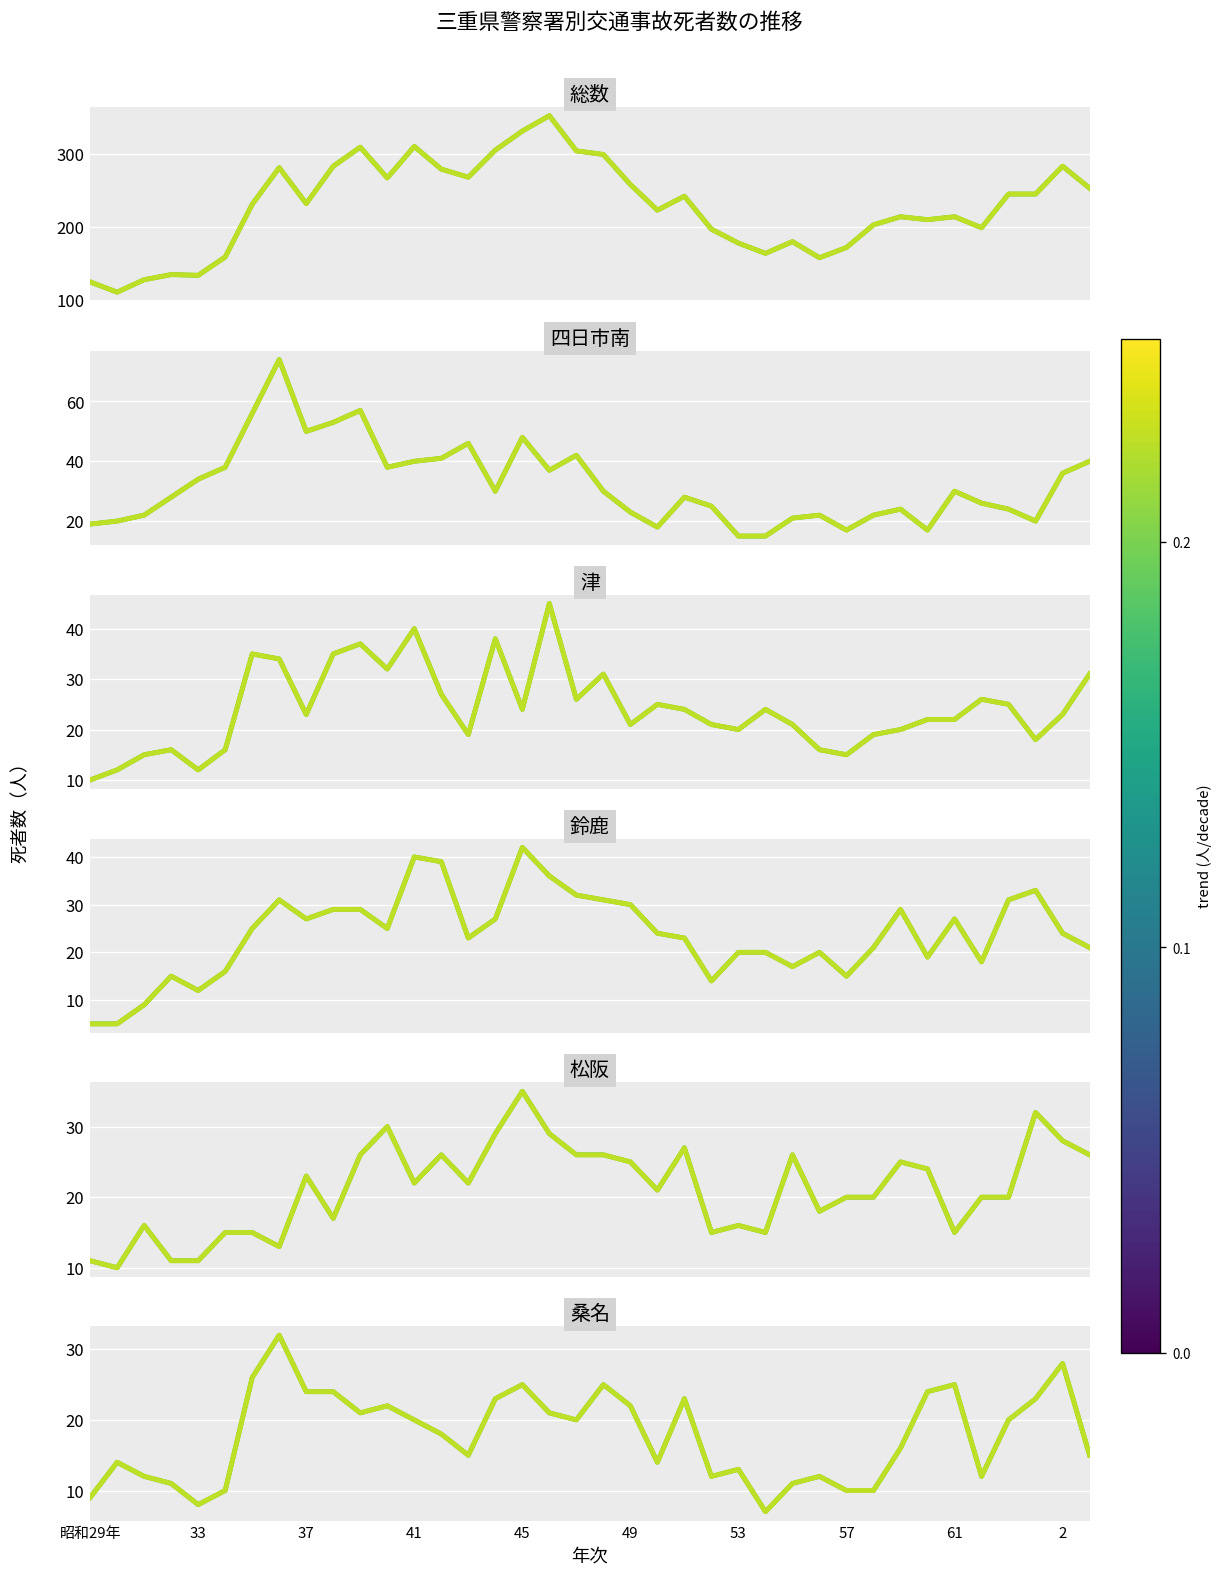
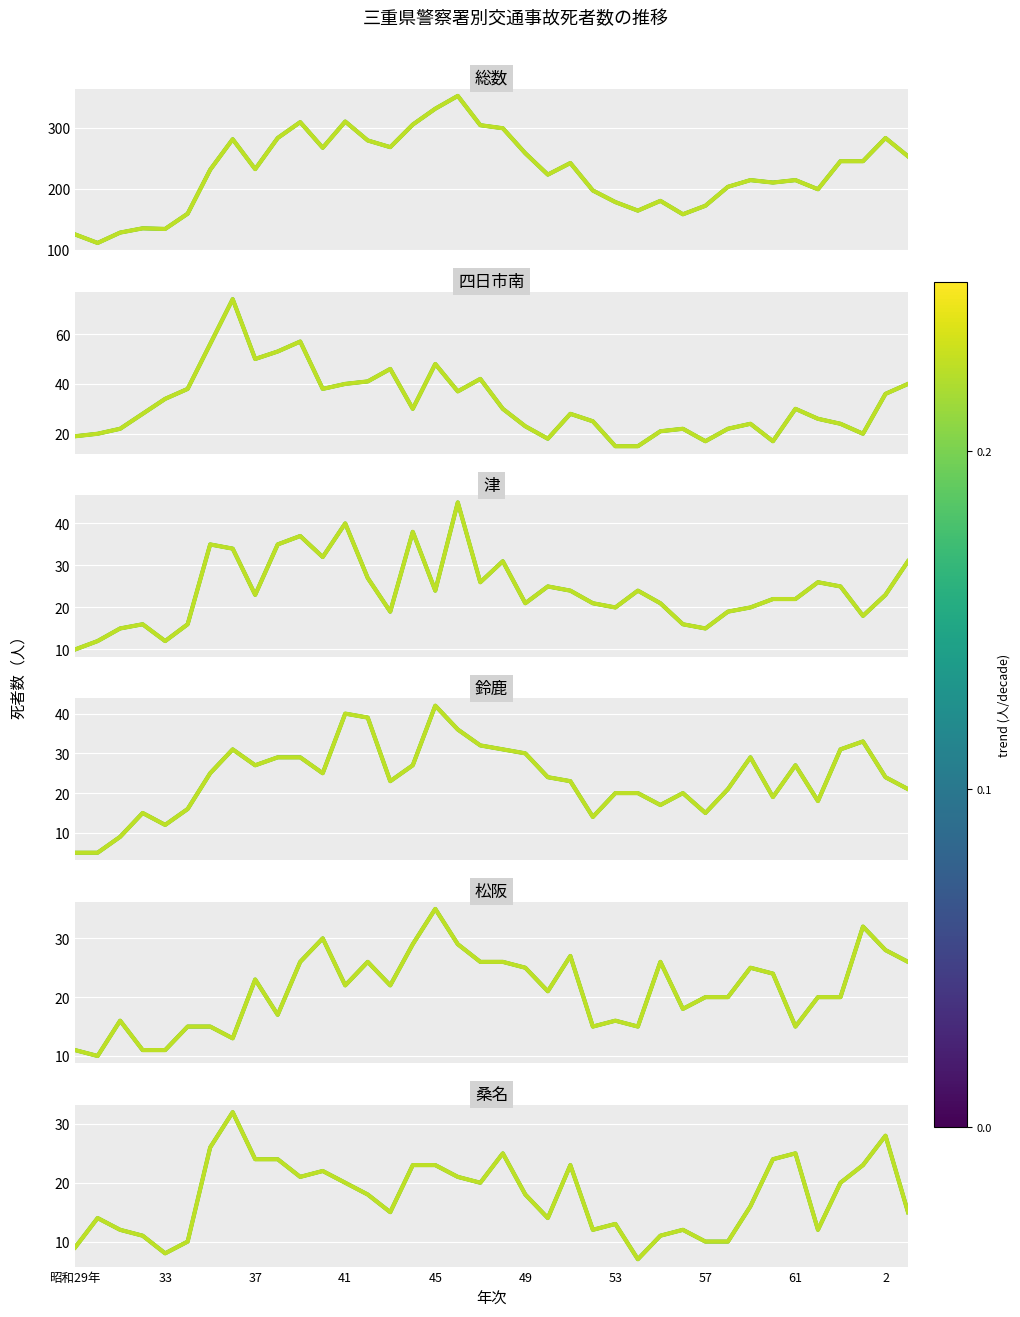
桑名, 45: 25 -> 23
桑名, 49: 22 -> 18
